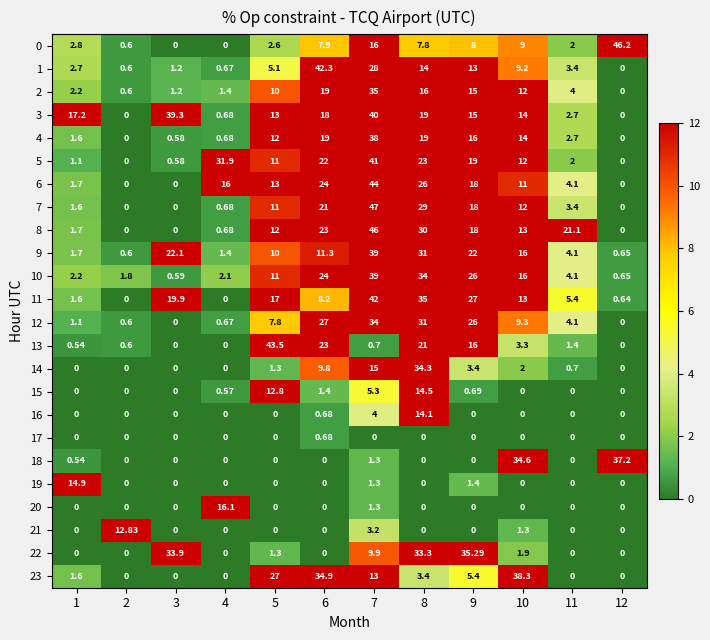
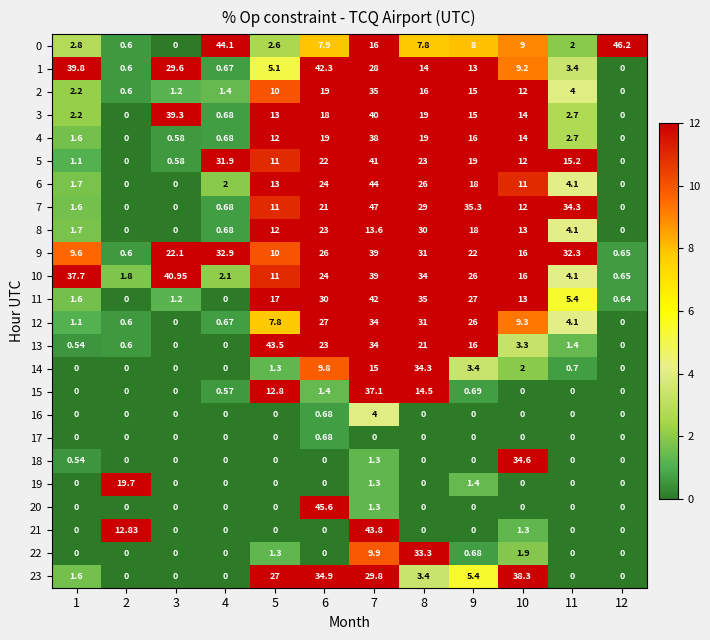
0, 4: 0 -> 44.1
1, 1: 2.7 -> 39.8
1, 3: 1.2 -> 29.6
3, 1: 17.2 -> 2.2
5, 11: 2 -> 15.2
6, 4: 16 -> 2
7, 9: 18 -> 35.3
7, 11: 3.4 -> 34.3
8, 7: 46 -> 13.6
8, 11: 21.1 -> 4.1
9, 1: 1.7 -> 9.6
9, 4: 1.4 -> 32.9
9, 6: 11.3 -> 26
9, 11: 4.1 -> 32.3
10, 1: 2.2 -> 37.7
10, 3: 0.59 -> 40.95
11, 3: 19.9 -> 1.2
11, 6: 8.2 -> 30
13, 7: 0.7 -> 34
15, 7: 5.3 -> 37.1
16, 8: 14.1 -> 0
18, 12: 37.2 -> 0
19, 1: 14.9 -> 0
19, 2: 0 -> 19.7
20, 4: 16.1 -> 0
20, 6: 0 -> 45.6
21, 7: 3.2 -> 43.8
22, 3: 33.9 -> 0
22, 9: 35.29 -> 0.68
23, 7: 13 -> 29.8
